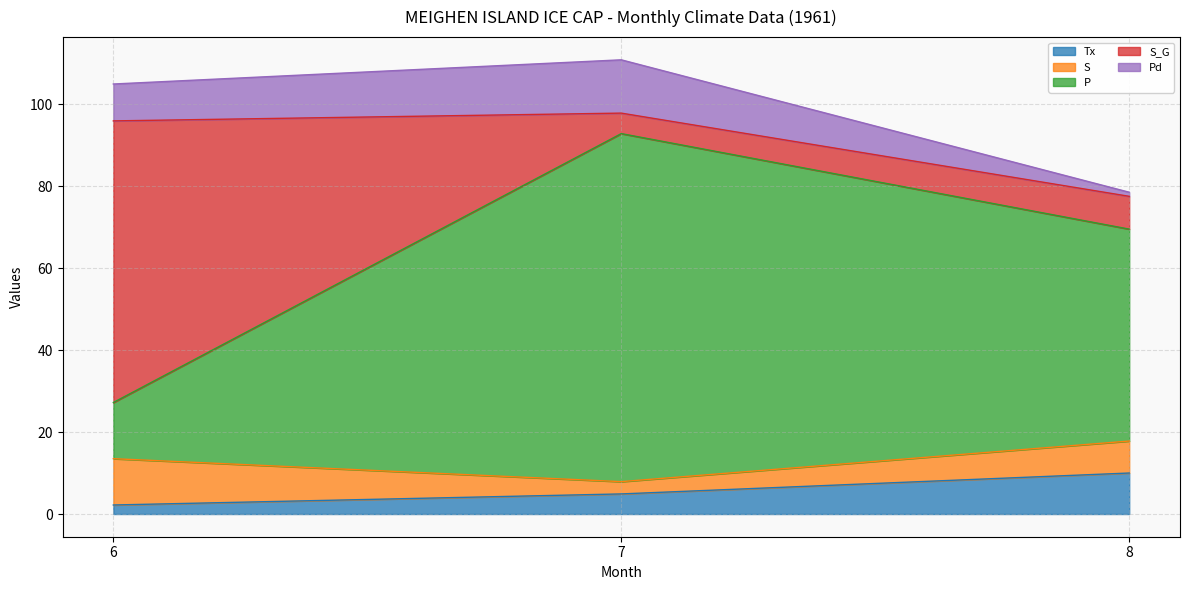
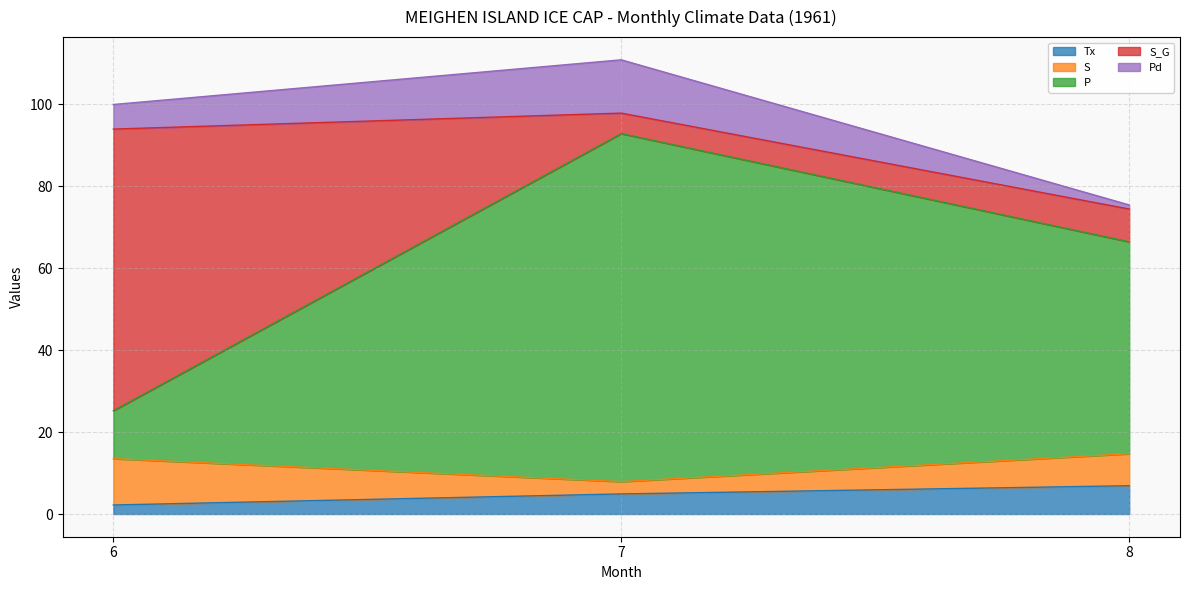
P, 6: 14 -> 12
Pd, 6: 9 -> 6
Tx, 8: 10 -> 7
